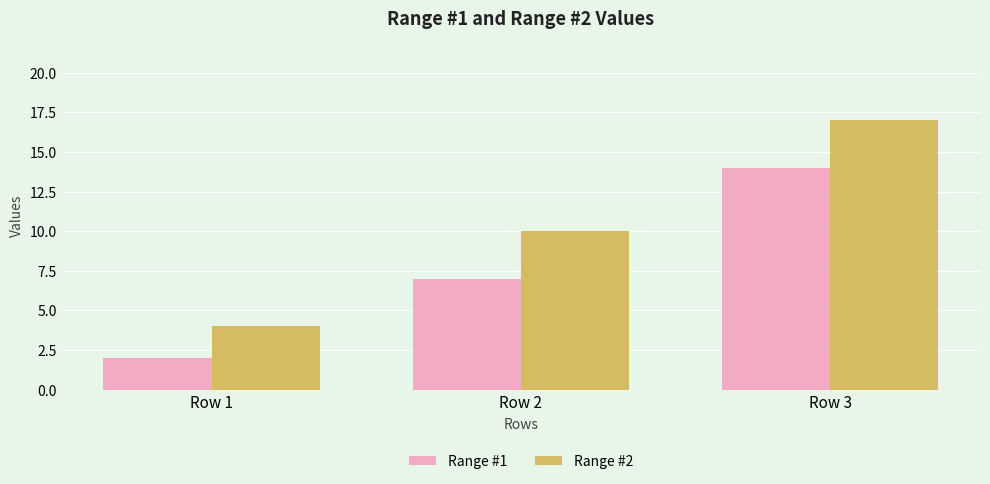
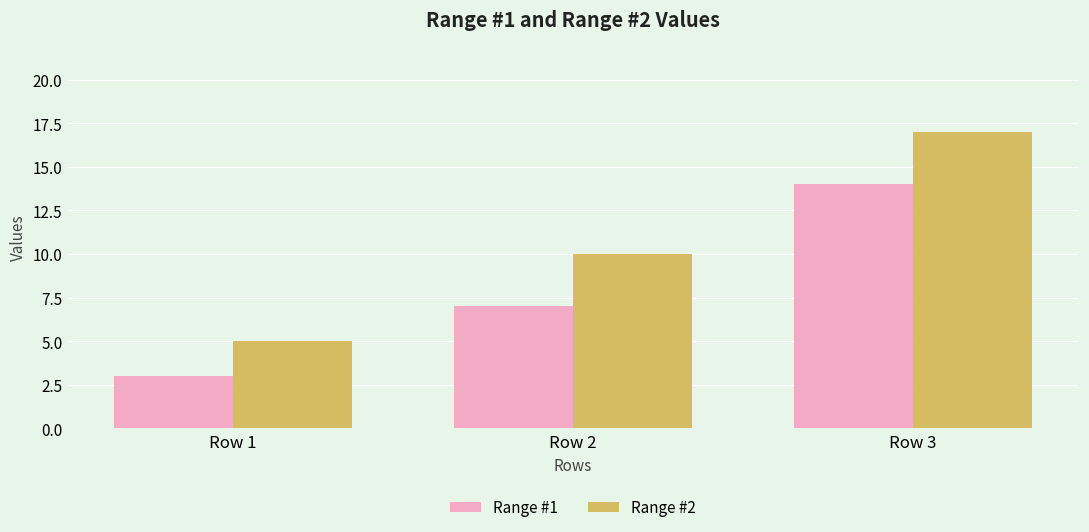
Range #1, Row 1: 2 -> 3
Range #2, Row 1: 4 -> 5
